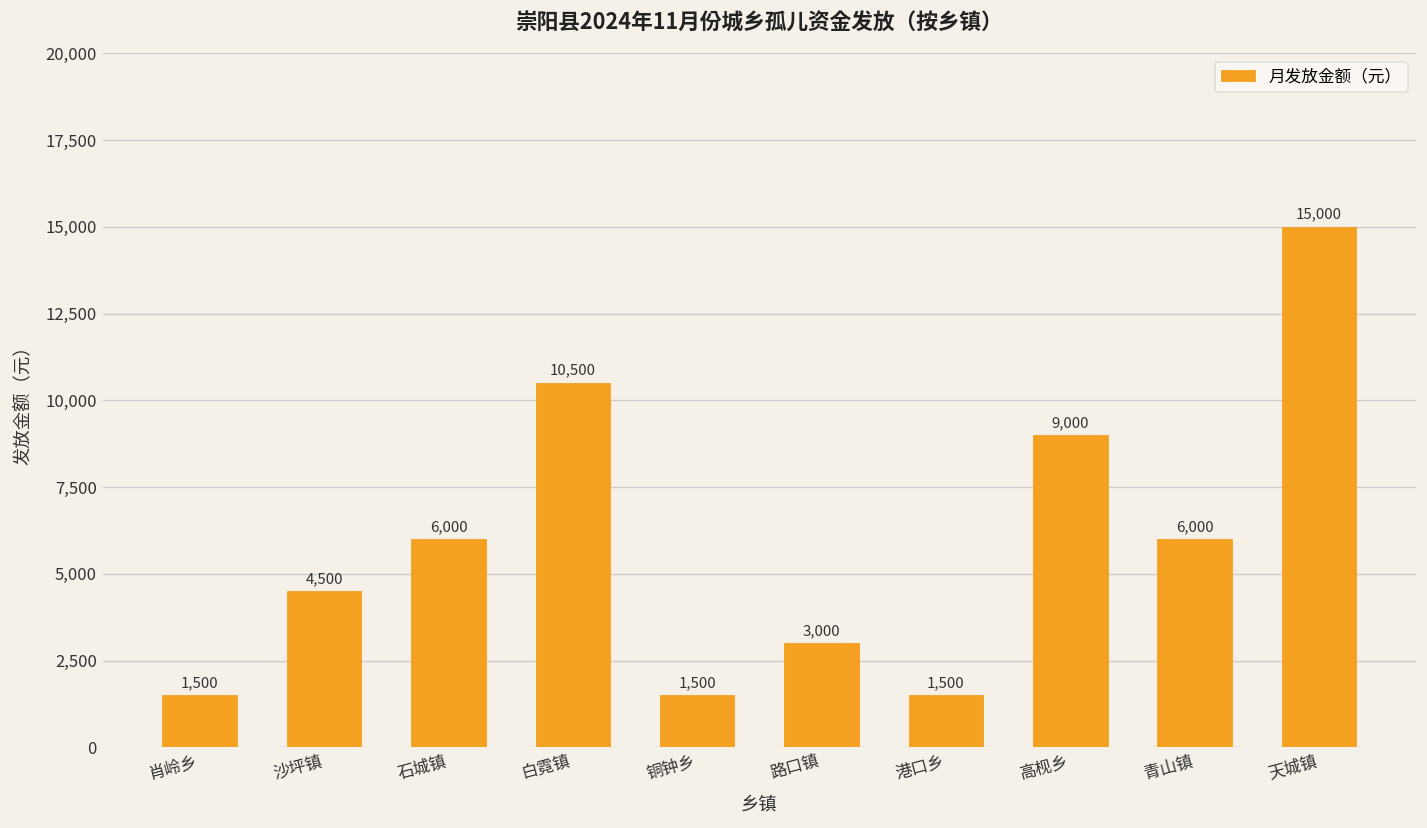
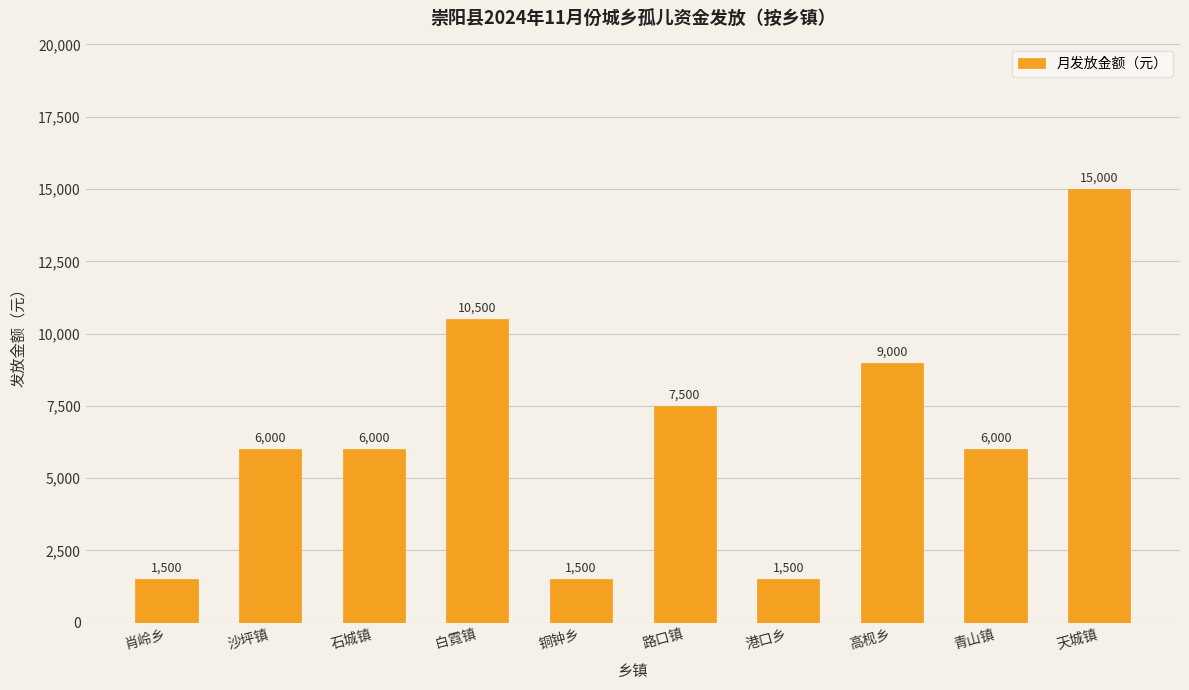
沙坪镇: 4,500 -> 6,000
路口镇: 3,000 -> 7,500
